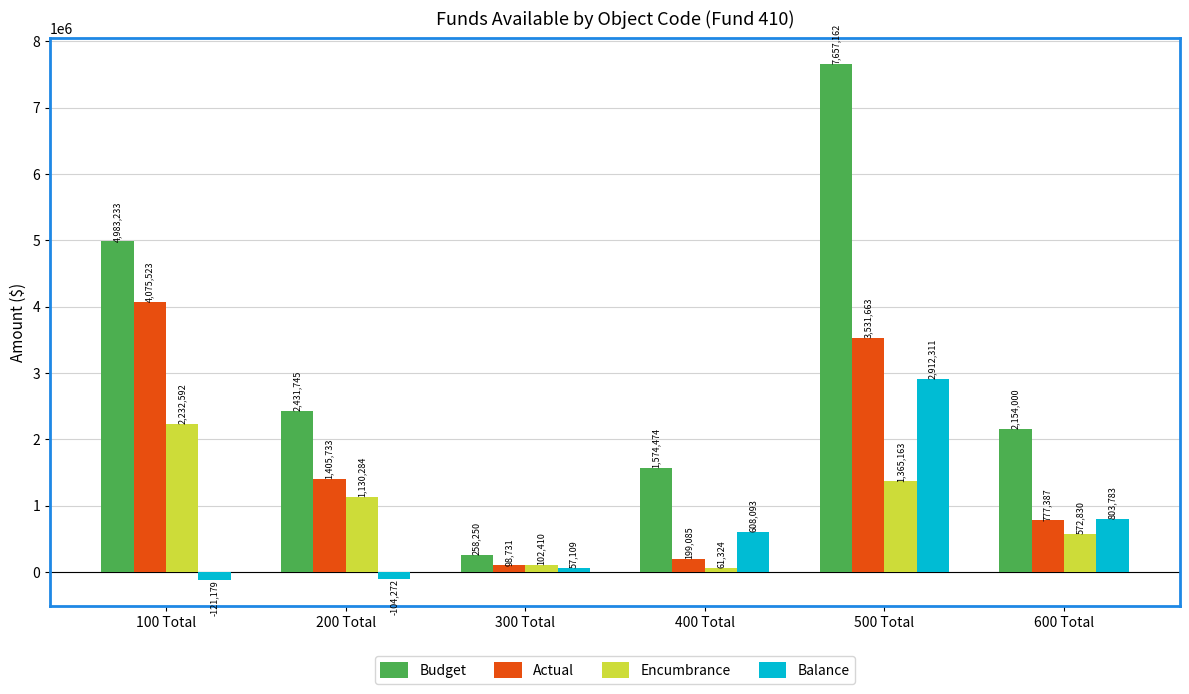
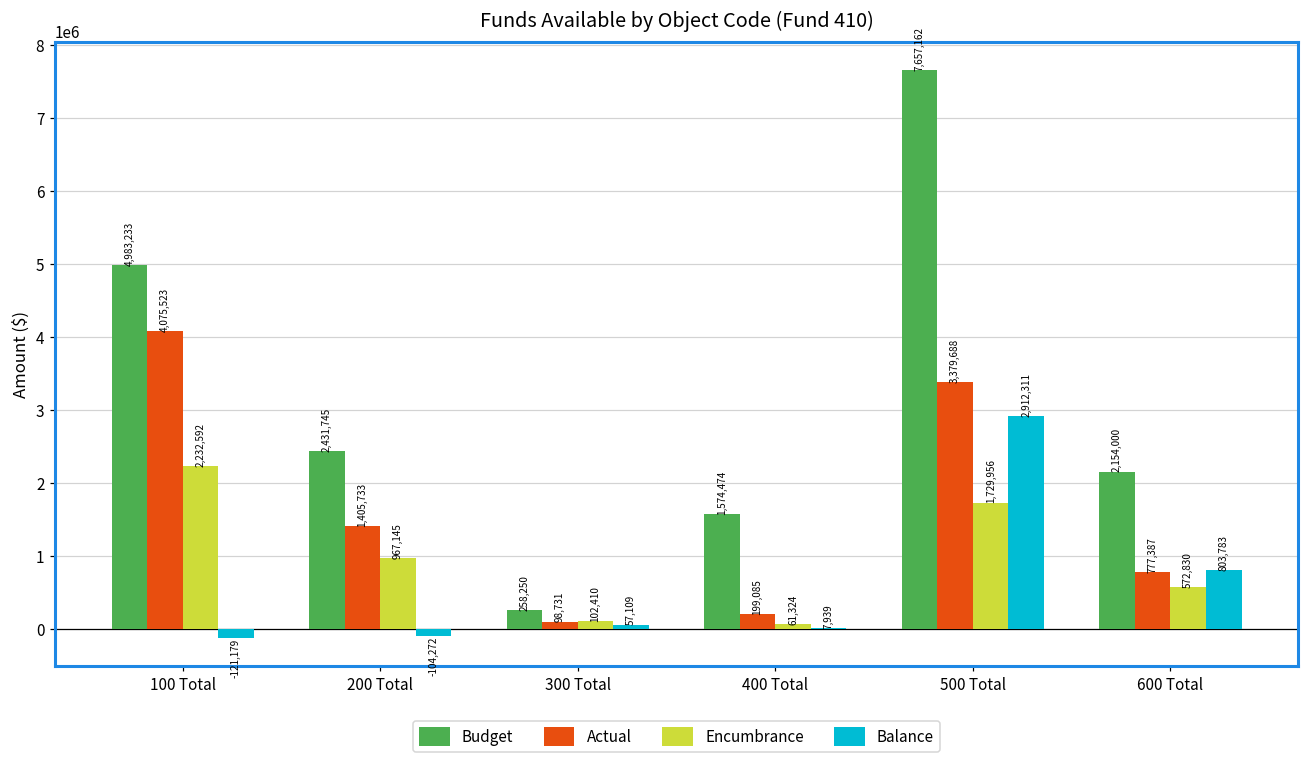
Encumbrance, 200 Total: 1,130,284 -> 967,145
Balance, 400 Total: 608,093 -> 7,939
Actual, 500 Total: 3,531,663 -> 3,379,688
Encumbrance, 500 Total: 1,365,163 -> 1,729,956
